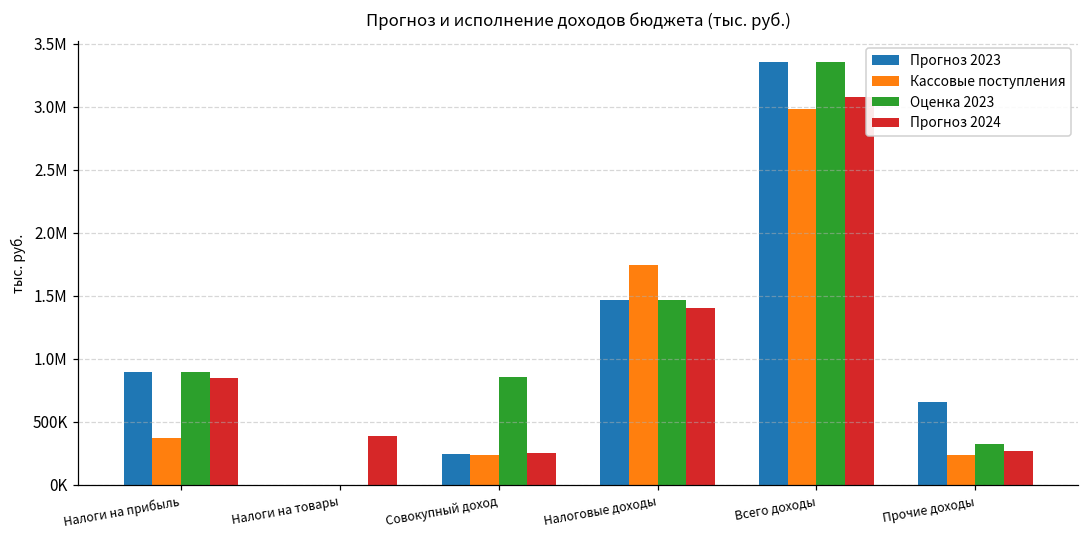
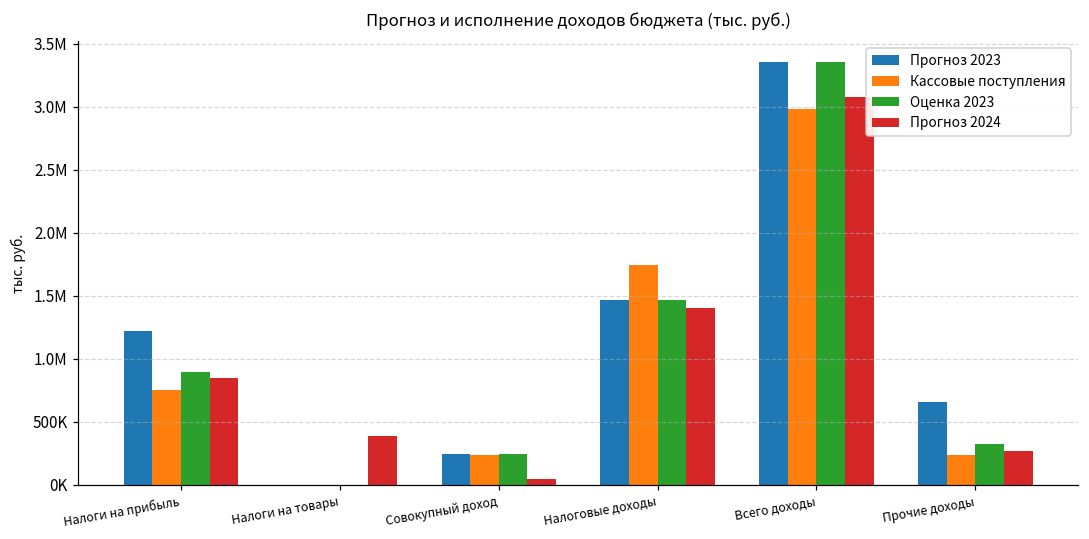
Прогноз 2023, Налоги на прибыль: 890000 -> 1220000
Кассовые поступления, Налоги на прибыль: 380000 -> 750000
Оценка 2023, Совокупный доход: 850000 -> 240000
Прогноз 2024, Совокупный доход: 250000 -> 50000
